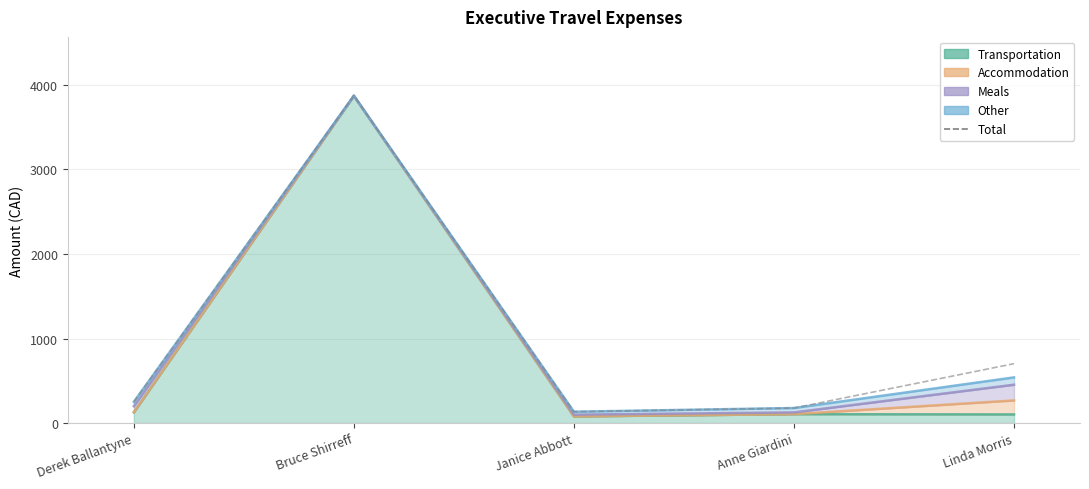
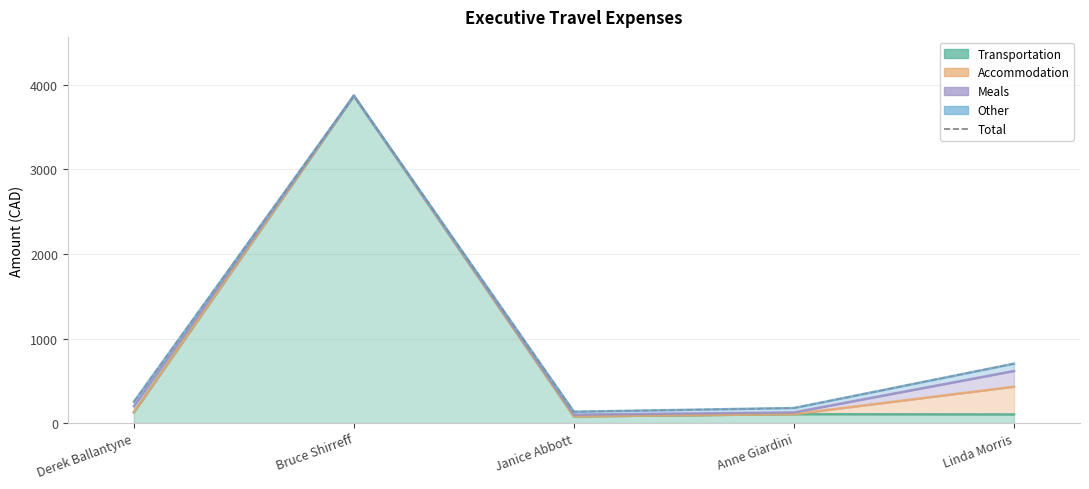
Accommodation, Linda Morris: 200 -> 300
